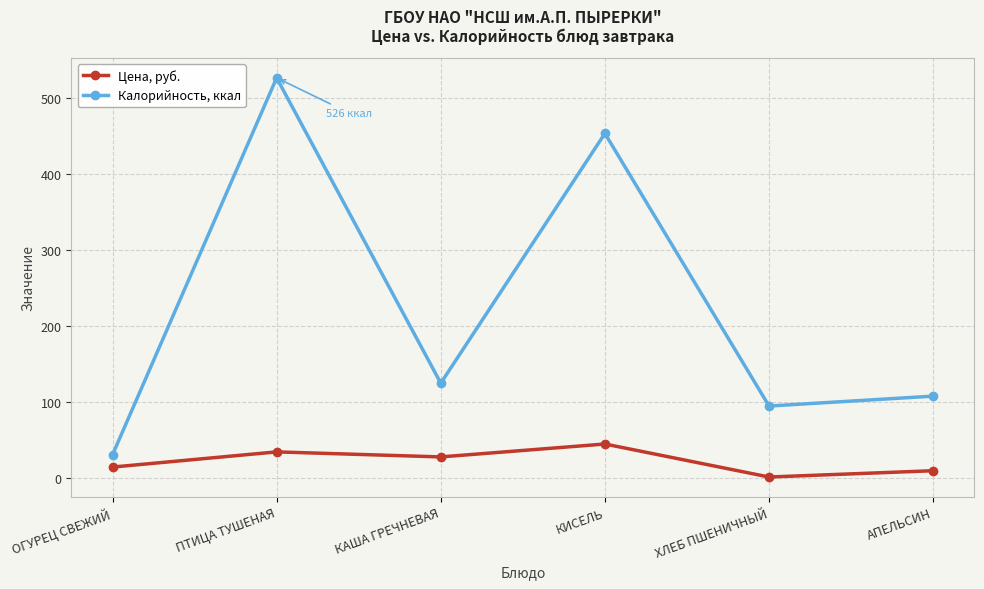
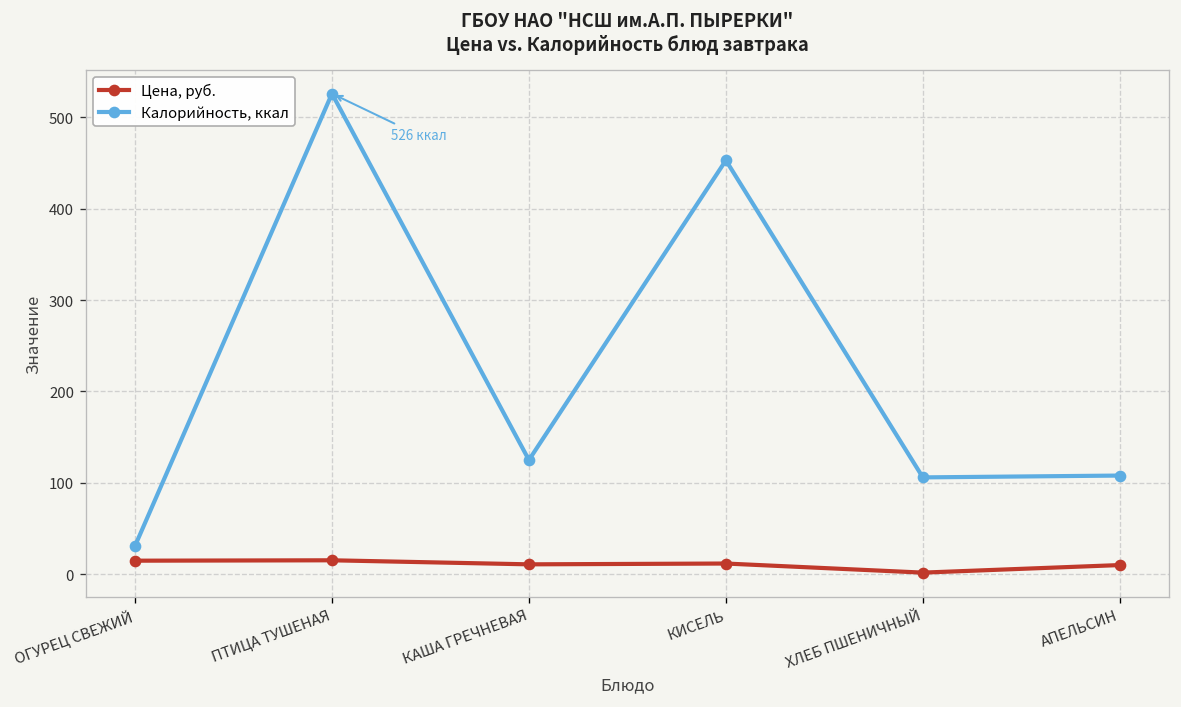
Цена, руб., ПТИЦА ТУШЕНАЯ: 30 -> 20
Цена, руб., КАША ГРЕЧНЕВАЯ: 30 -> 10
Цена, руб., КИСЕЛЬ: 50 -> 10
Калорийность, ккал, ХЛЕБ ПШЕНИЧНЫЙ: 100 -> 110
